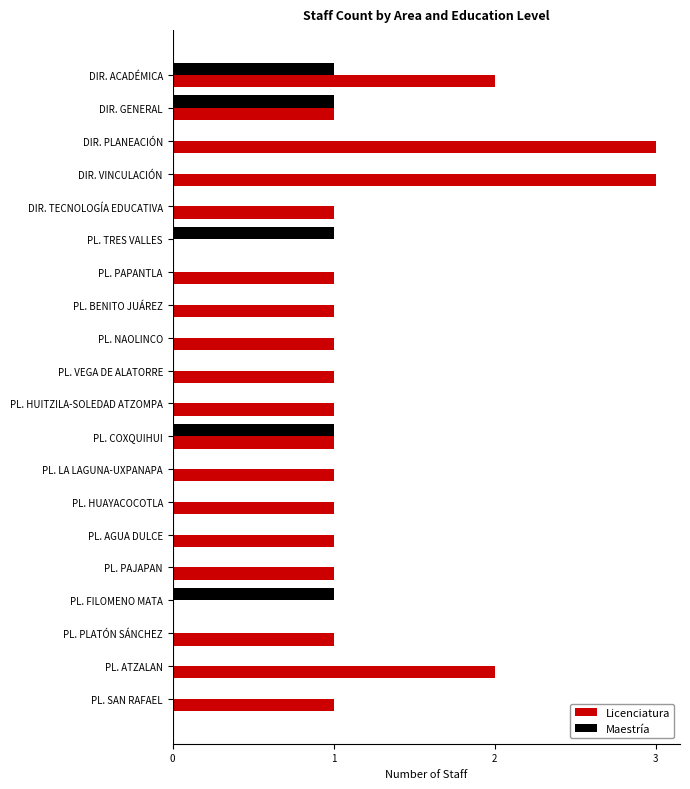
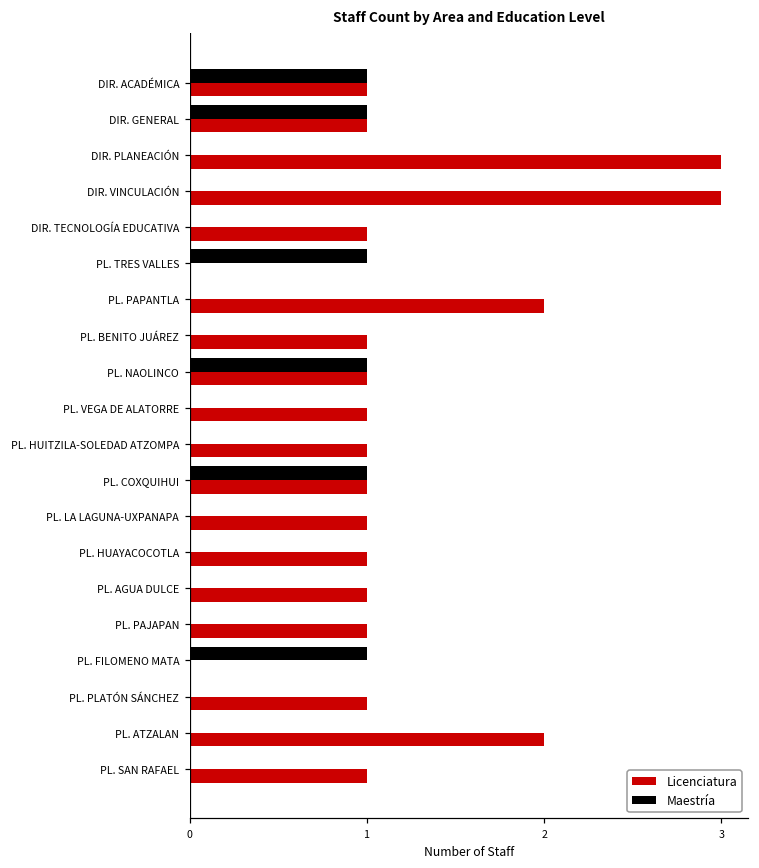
Licenciatura, DIR. ACADÉMICA: 2 -> 1
Licenciatura, PL. PAPANTLA: 1 -> 2
Maestría, PL. NAOLINCO: 0 -> 1
